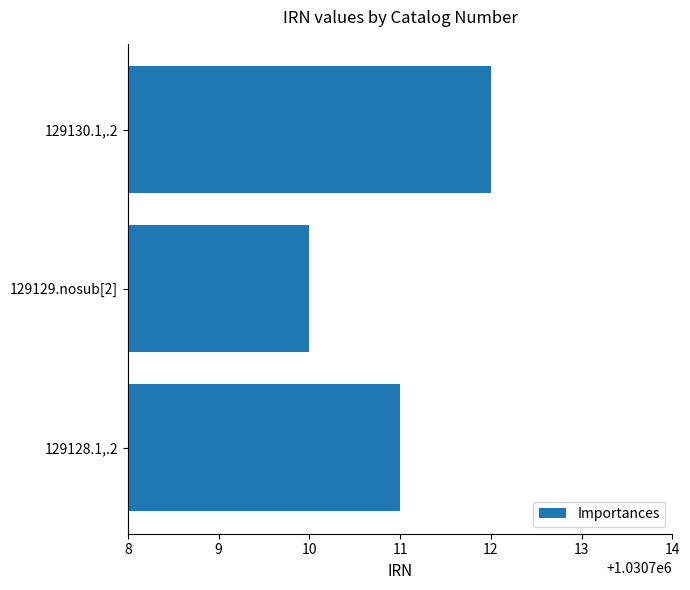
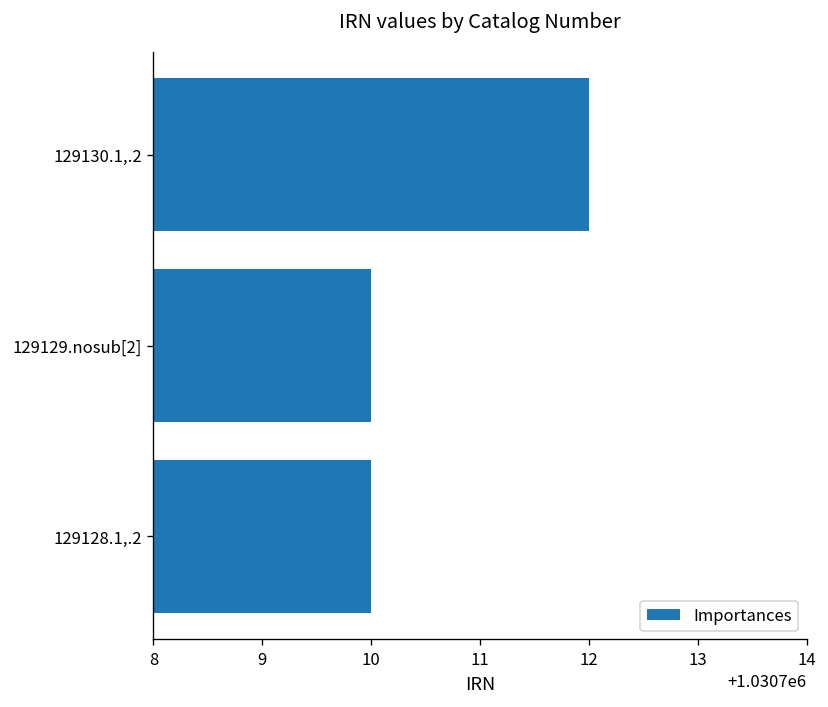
129128.1,.2: 1030711 -> 1030710
